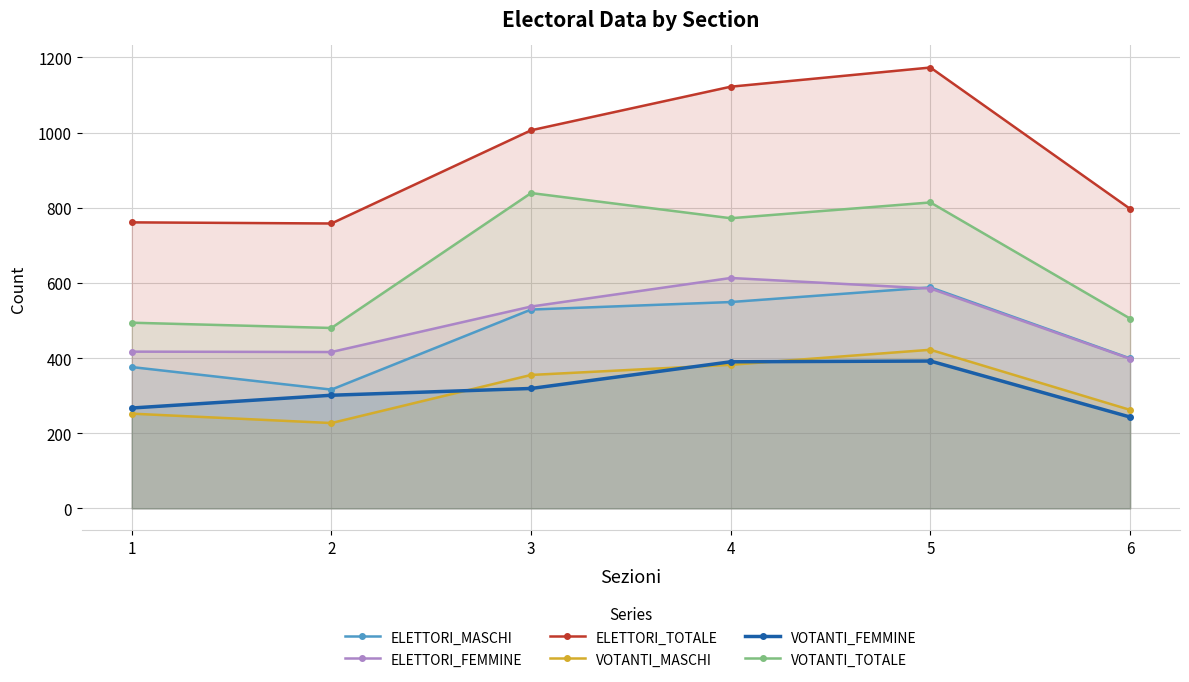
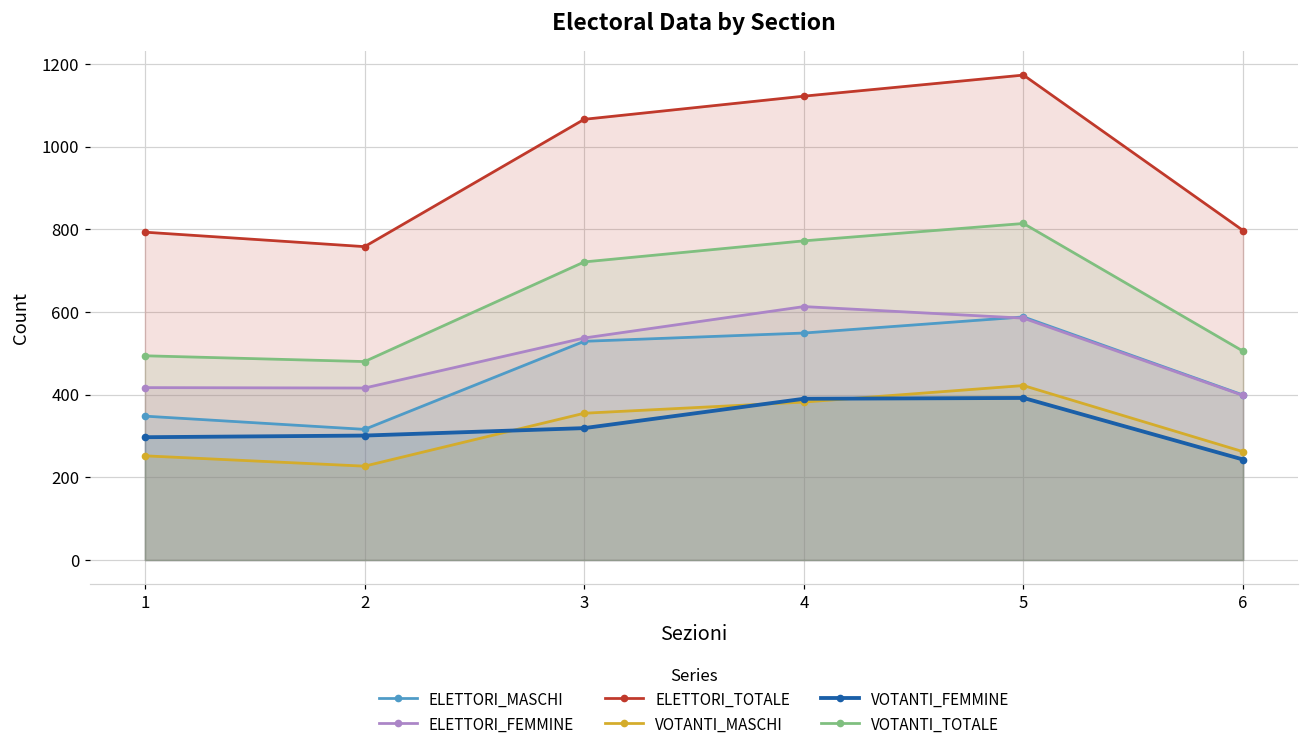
ELETTORI_MASCHI, 1: 380 -> 350
ELETTORI_TOTALE, 1: 760 -> 790
VOTANTI_FEMMINE, 1: 270 -> 300
ELETTORI_TOTALE, 3: 1010 -> 1070
VOTANTI_TOTALE, 3: 840 -> 720
